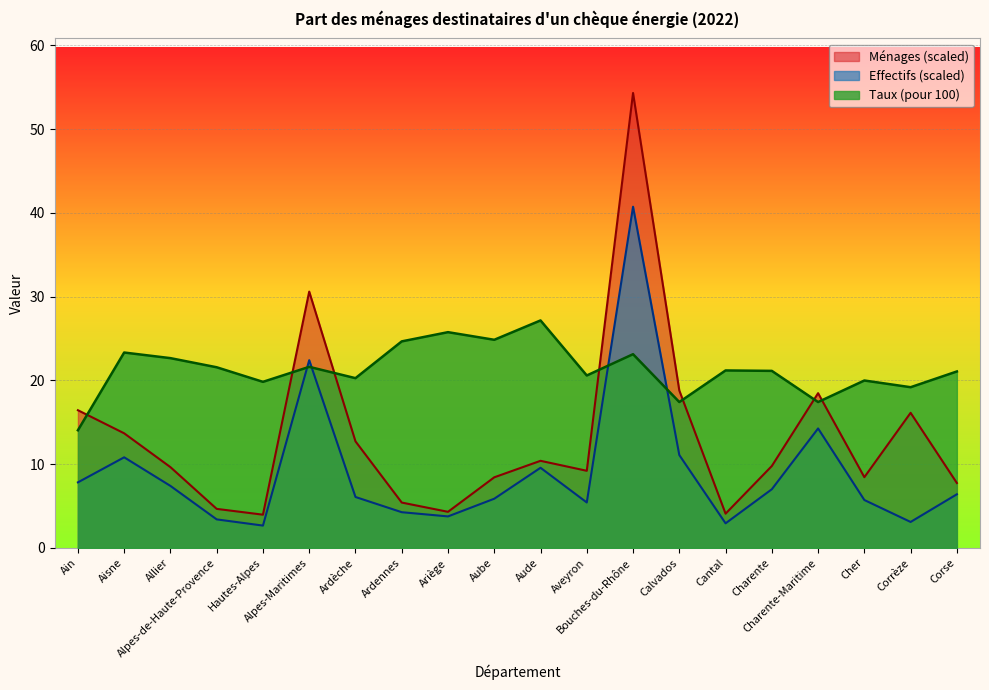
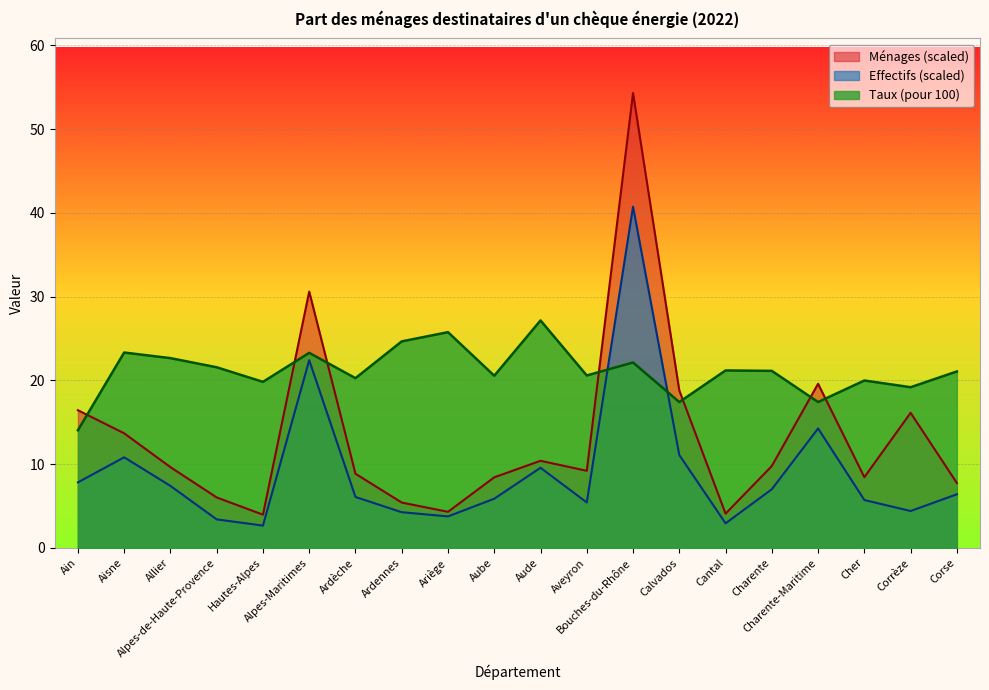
Ménages (scaled), Alpes-de-Haute-Provence: 5 -> 6
Taux (pour 100), Alpes-Maritimes: 22 -> 23
Ménages (scaled), Ardèche: 13 -> 9
Taux (pour 100), Aube: 25 -> 21
Taux (pour 100), Bouches-du-Rhône: 23 -> 22
Ménages (scaled), Charente-Maritime: 18 -> 20
Effectifs (scaled), Corrèze: 3 -> 4
